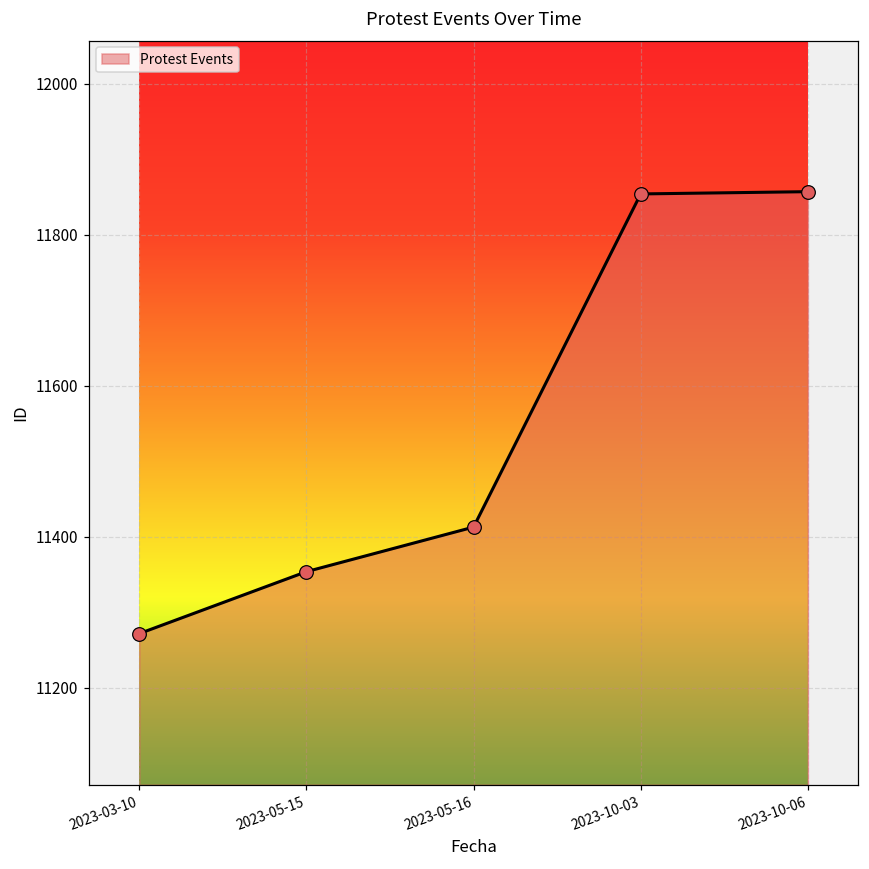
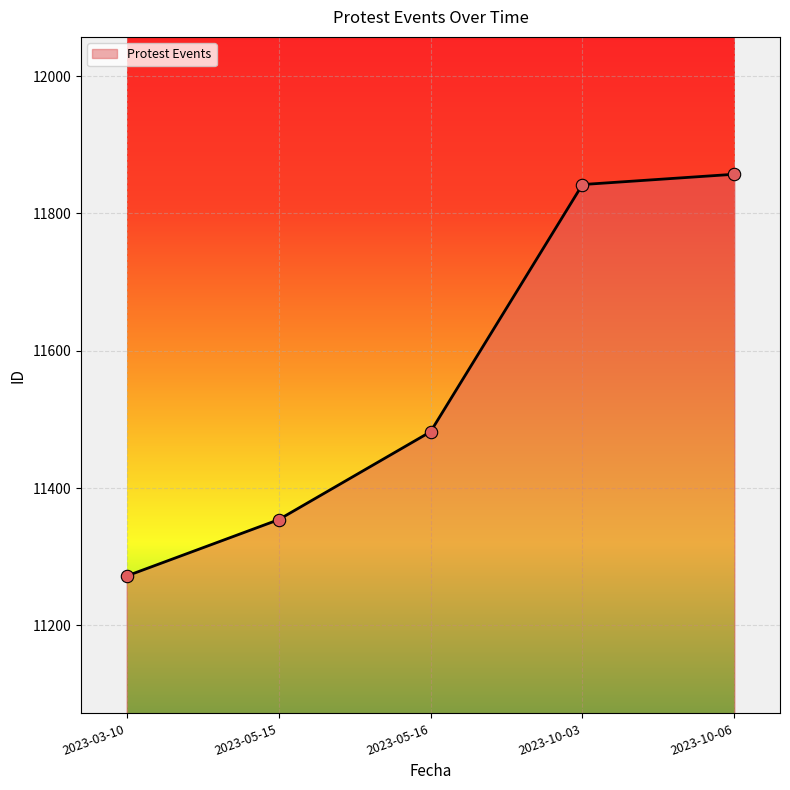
2023-05-16: 11410 -> 11480
2023-10-03: 11850 -> 11840
